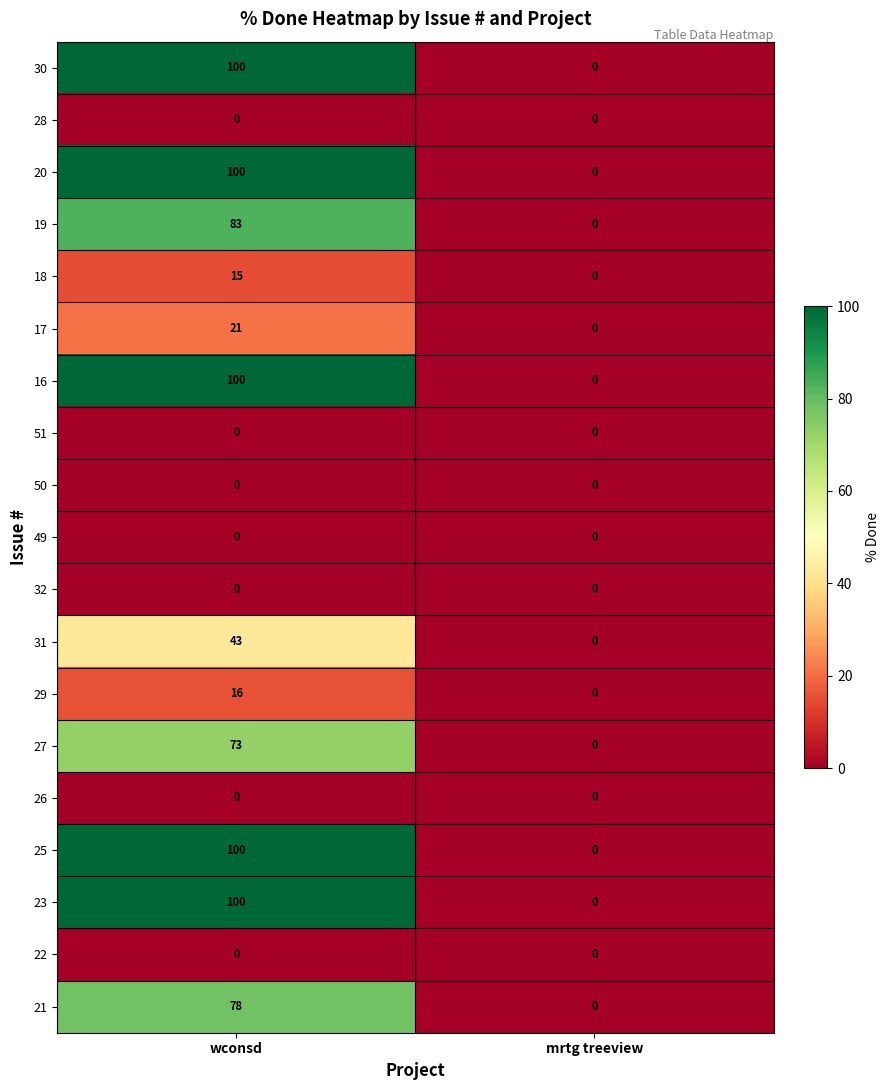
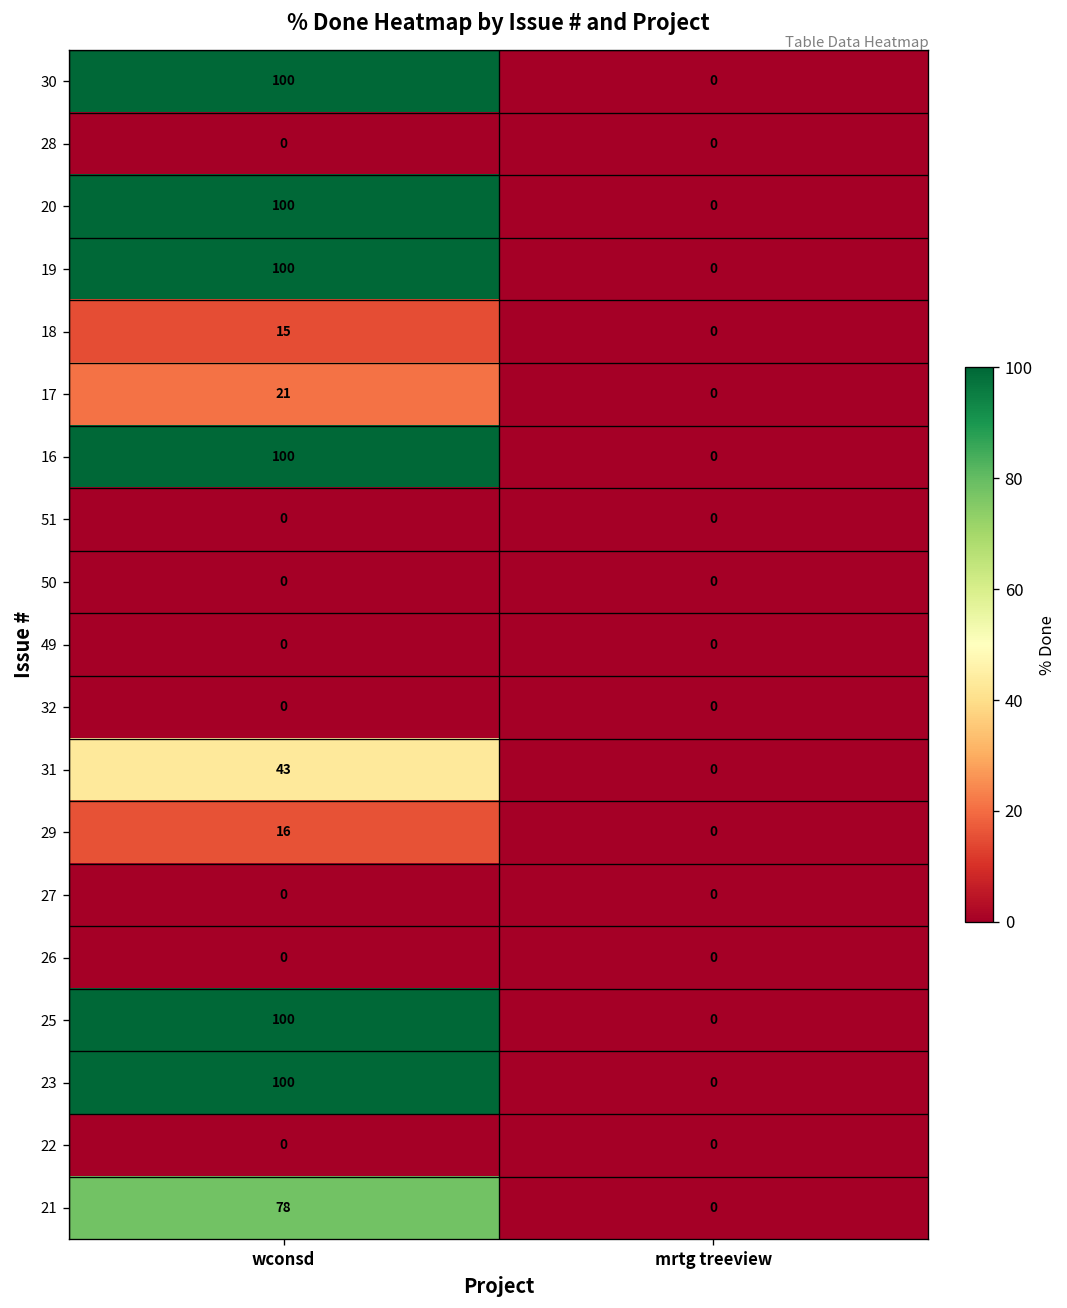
19, wconsd: 83 -> 100
27, wconsd: 73 -> 0
